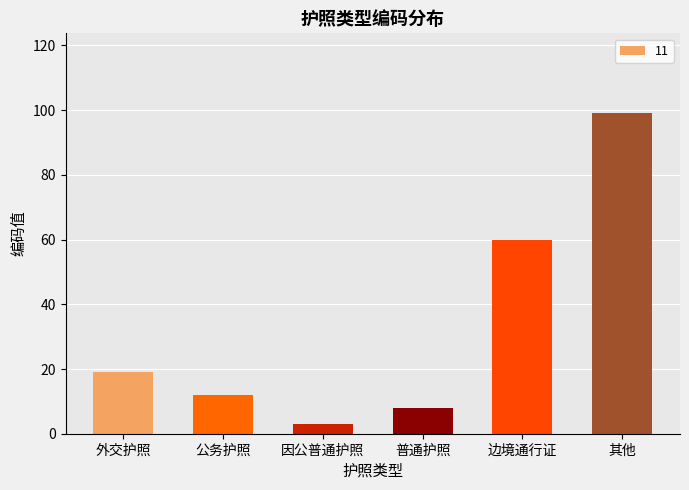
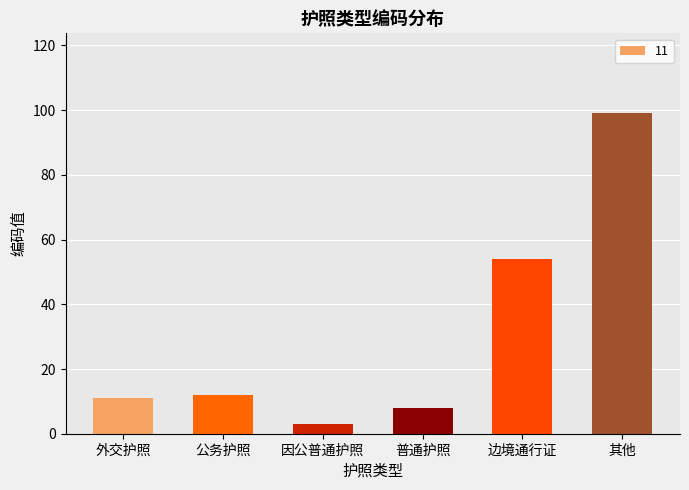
外交护照: 19 -> 11
边境通行证: 60 -> 54
